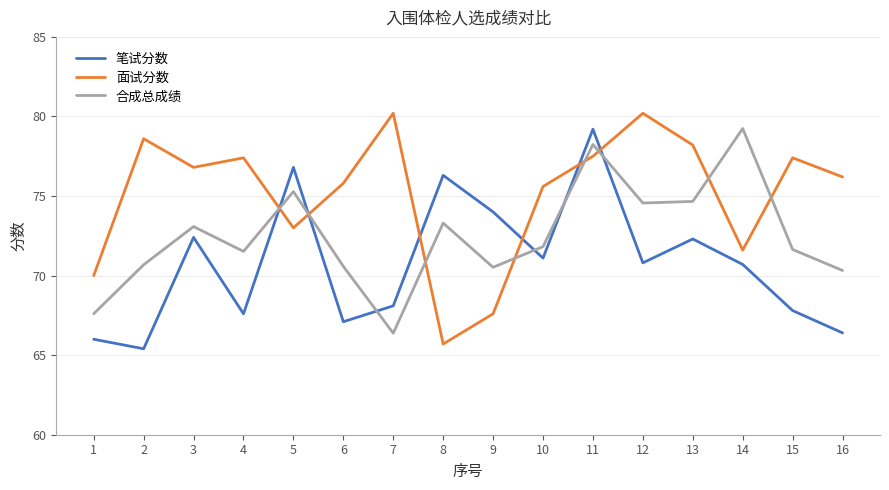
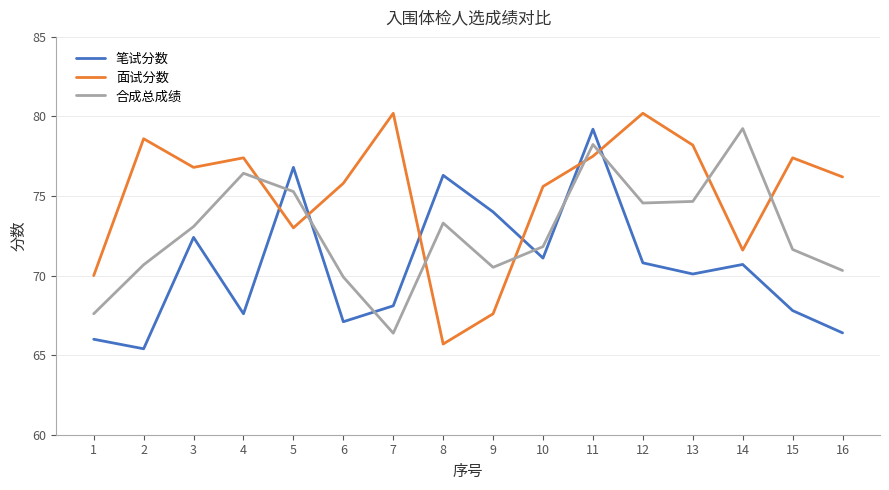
合成总成绩, 4: 71.5 -> 76.4
合成总成绩, 6: 70.6 -> 69.9
笔试分数, 13: 72.3 -> 70.1
